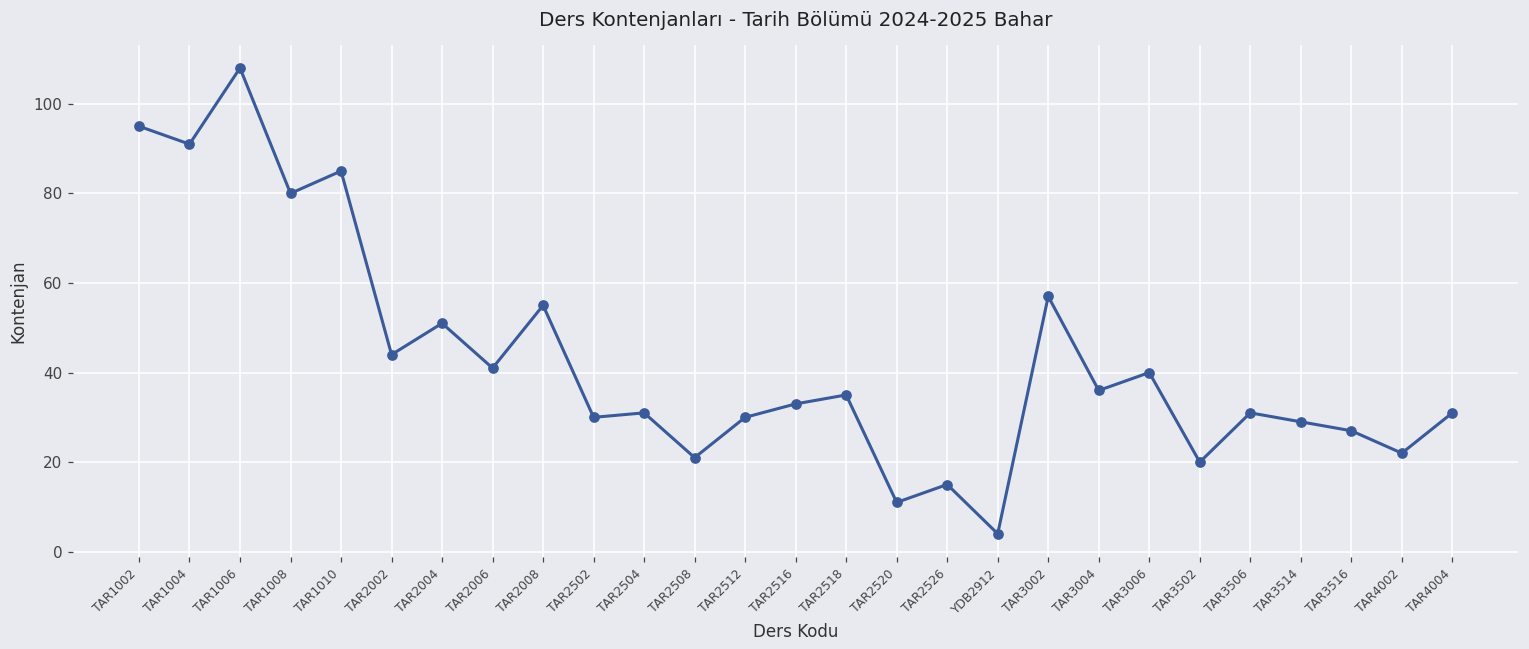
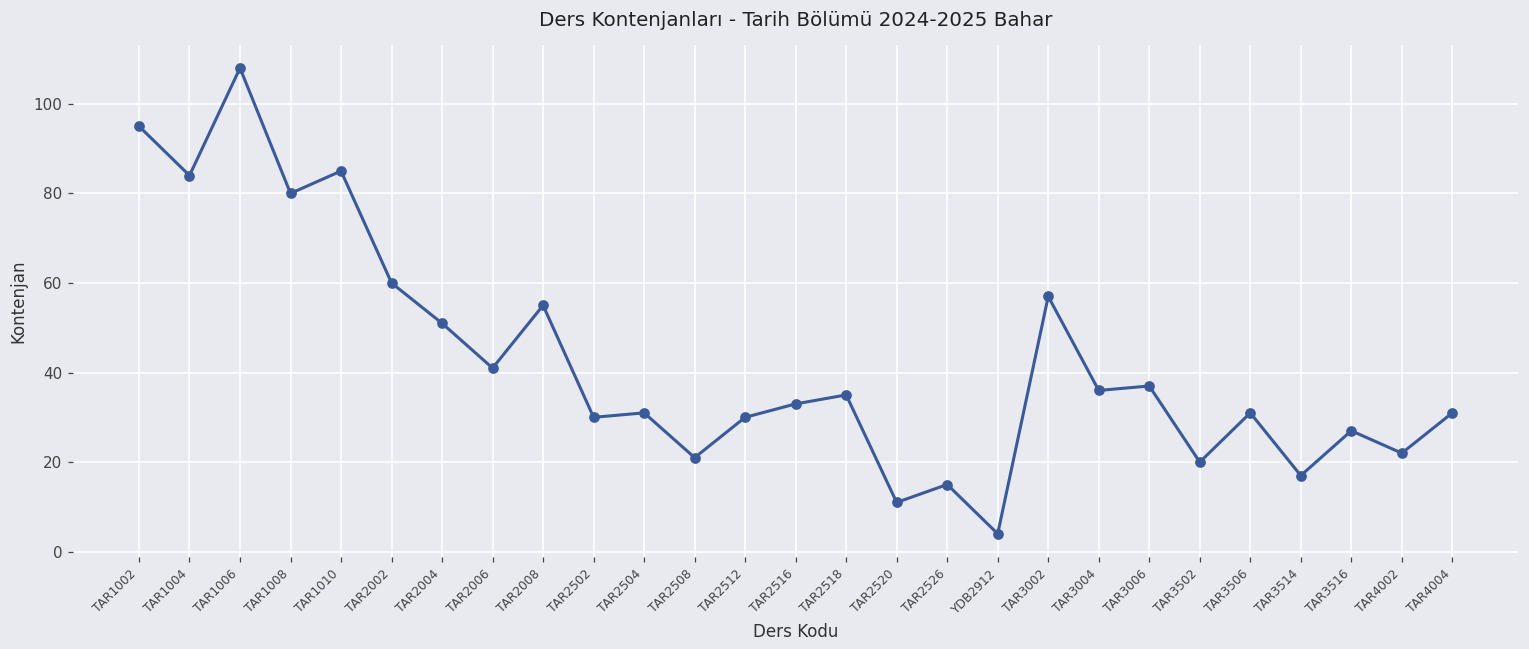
TAR1004: 91 -> 84
TAR2002: 44 -> 60
TAR3006: 40 -> 37
TAR3514: 29 -> 17
